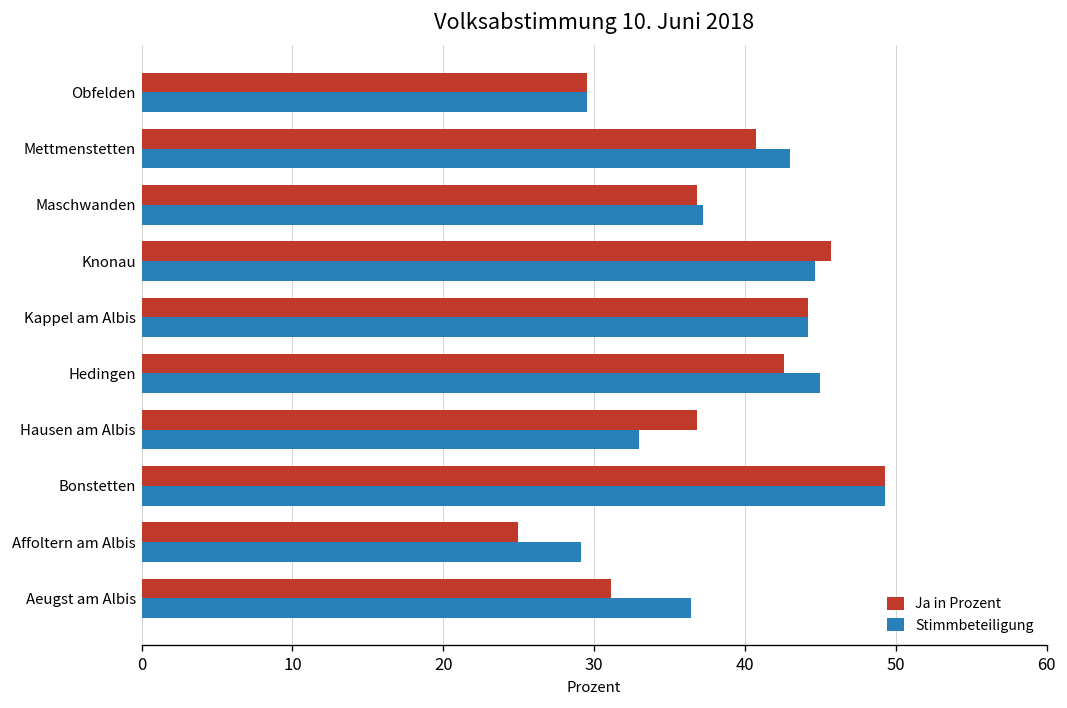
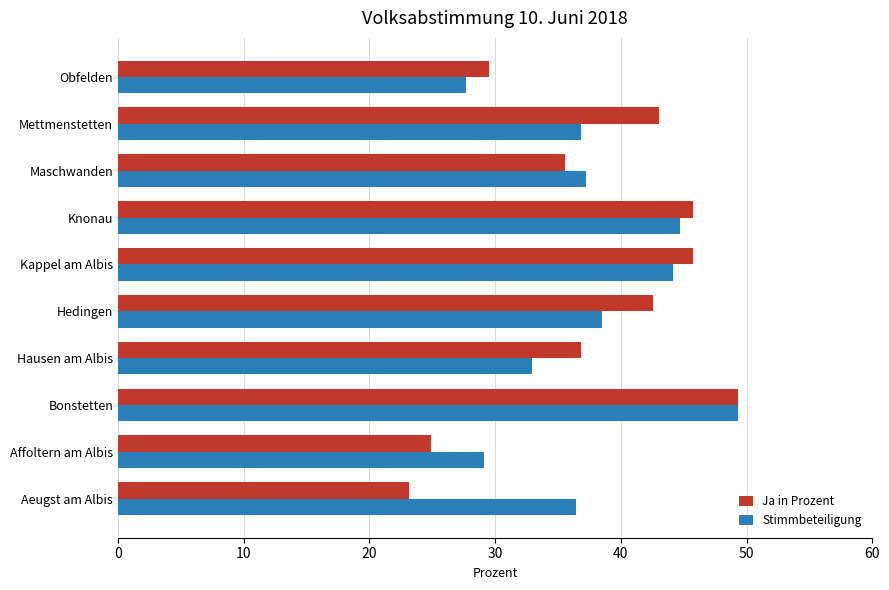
Stimmbeteiligung, Obfelden: 29.5 -> 27.7
Ja in Prozent, Mettmenstetten: 40.7 -> 43.0
Stimmbeteiligung, Mettmenstetten: 43.0 -> 36.8
Ja in Prozent, Maschwanden: 36.8 -> 35.6
Ja in Prozent, Kappel am Albis: 44.2 -> 45.8
Stimmbeteiligung, Hedingen: 45.0 -> 38.5
Ja in Prozent, Aeugst am Albis: 31.1 -> 23.2
